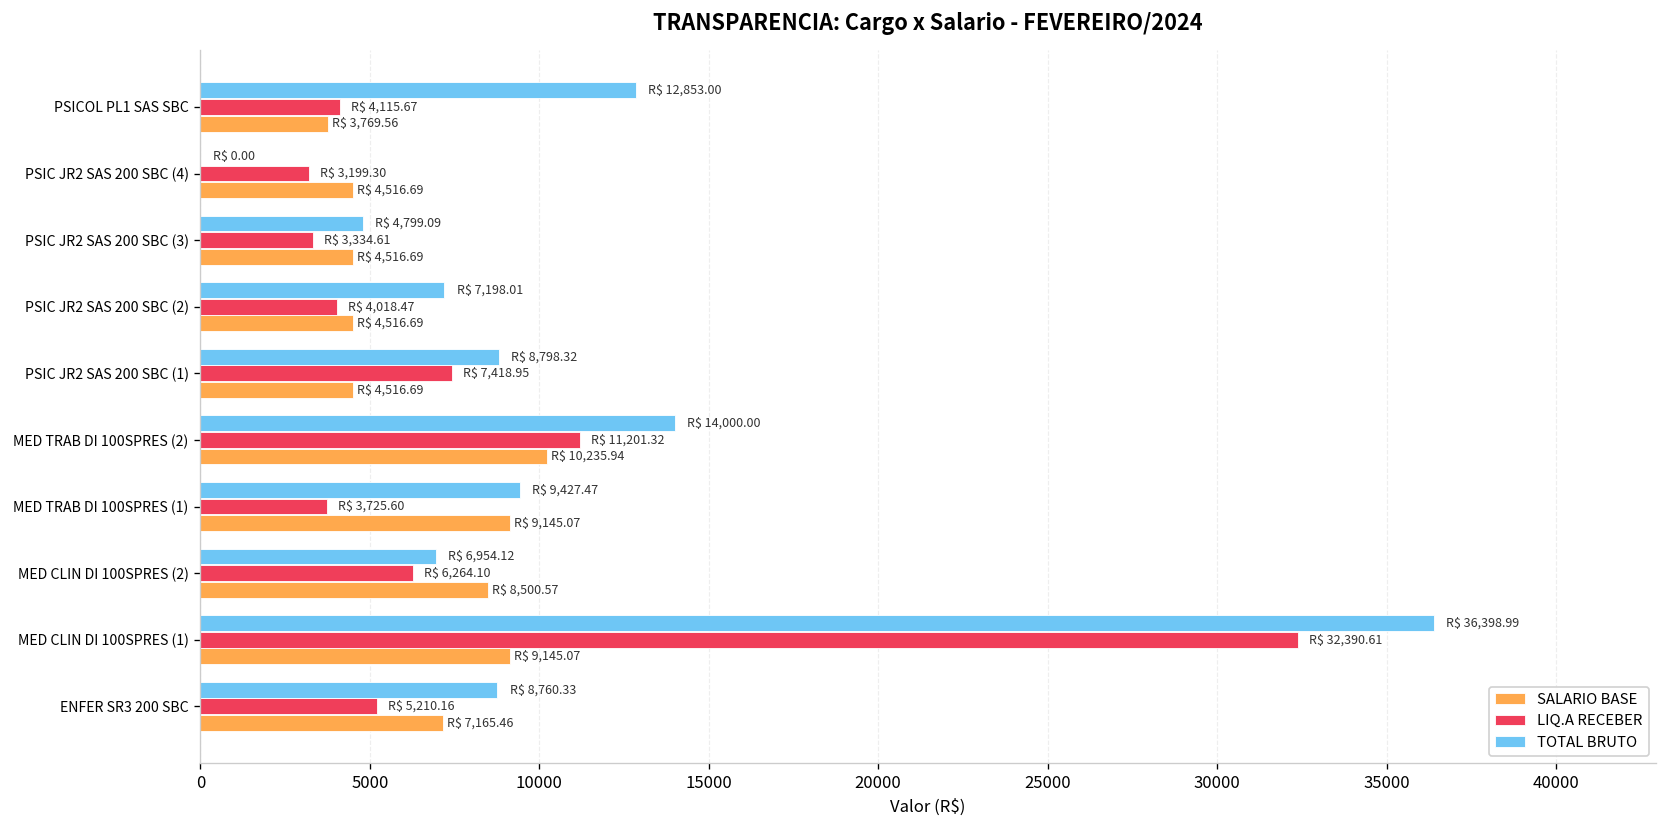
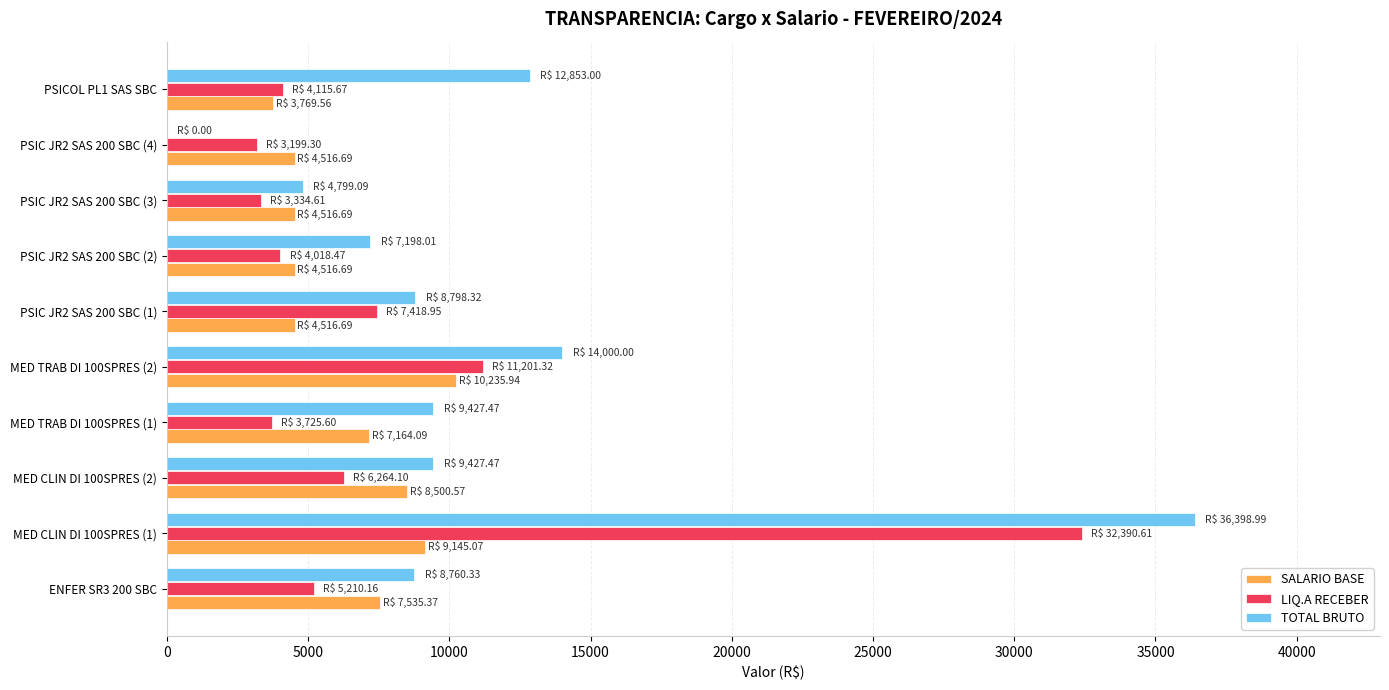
SALARIO BASE, MED TRAB DI 100SPRES (1): 9,145.07 -> 7,164.09
TOTAL BRUTO, MED CLIN DI 100SPRES (2): 6,954.12 -> 9,427.47
SALARIO BASE, ENFER SR3 200 SBC: 7,165.46 -> 7,535.37
